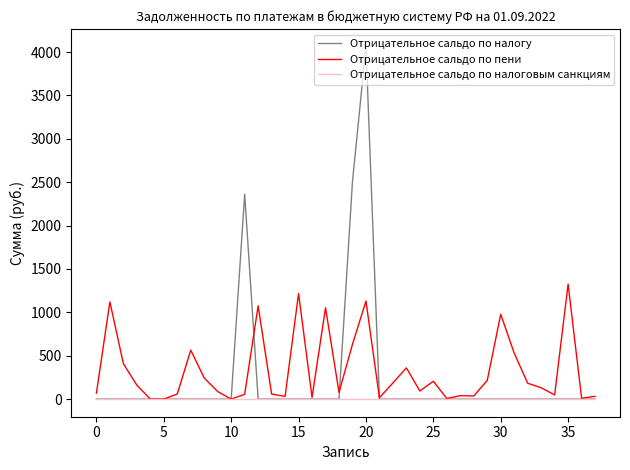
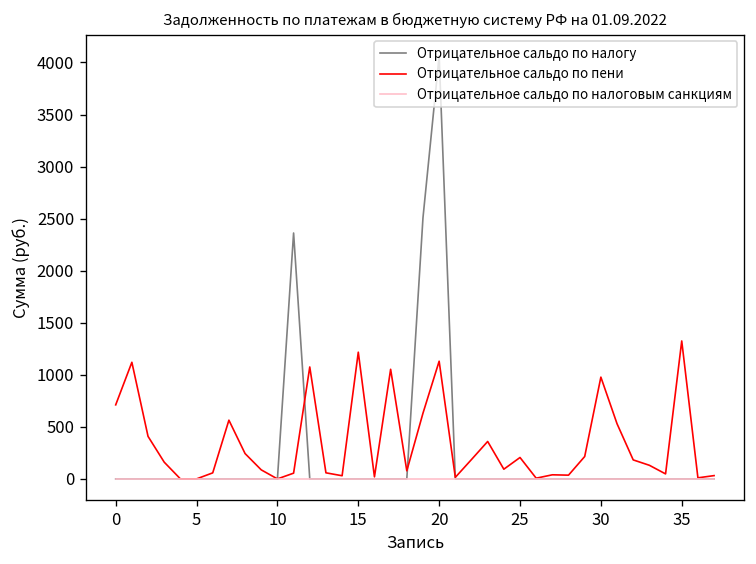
Отрицательное сальдо по пени, 0: 100 -> 700
